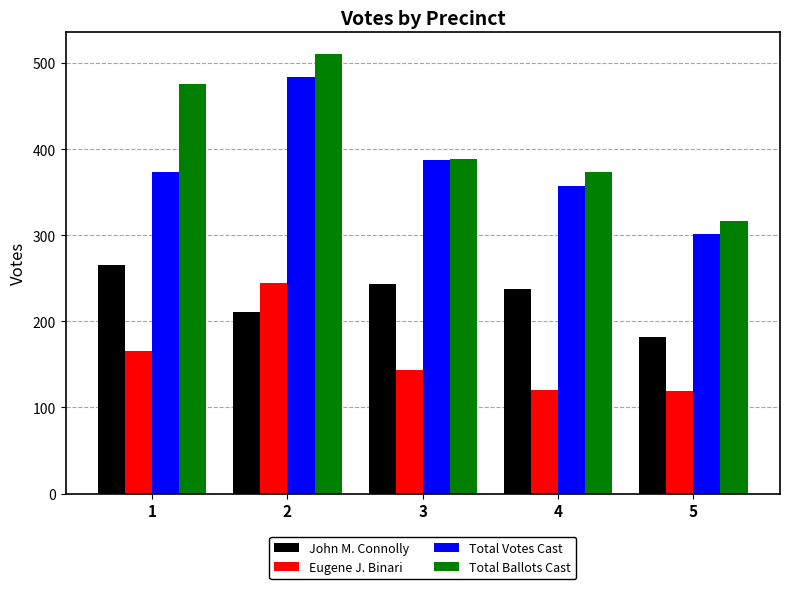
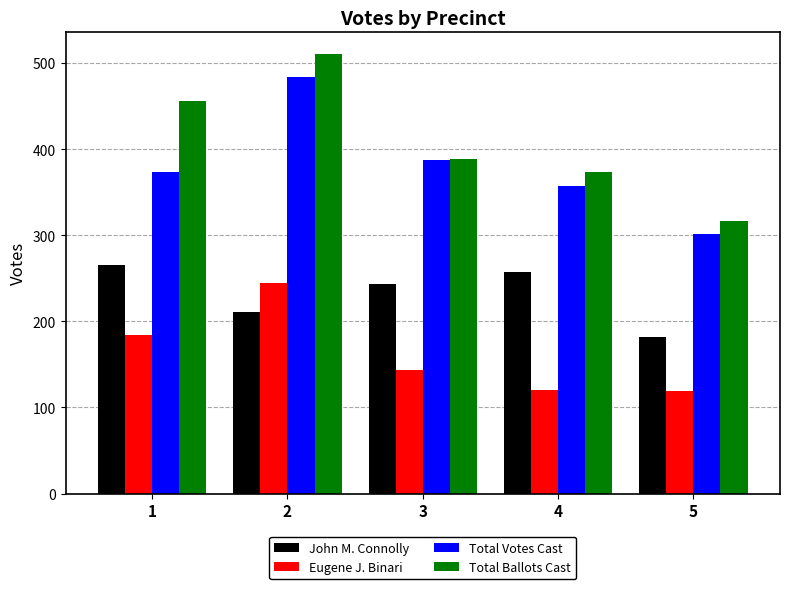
Eugene J. Binari, 1: 170 -> 180
Total Ballots Cast, 1: 480 -> 460
John M. Connolly, 4: 240 -> 260
